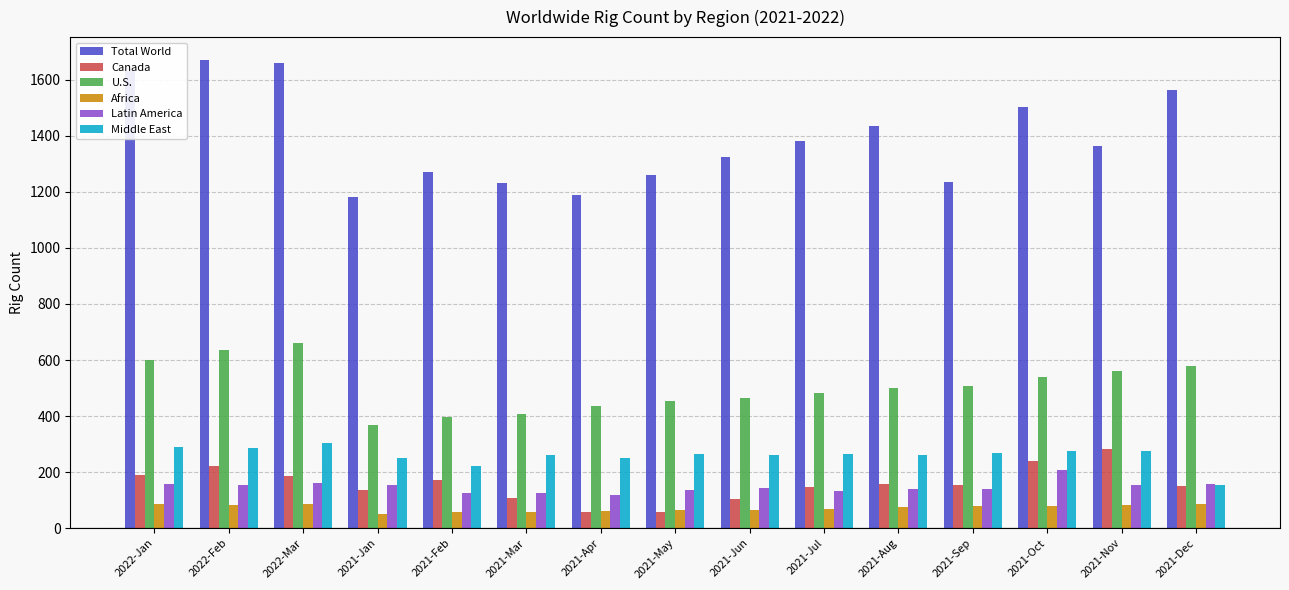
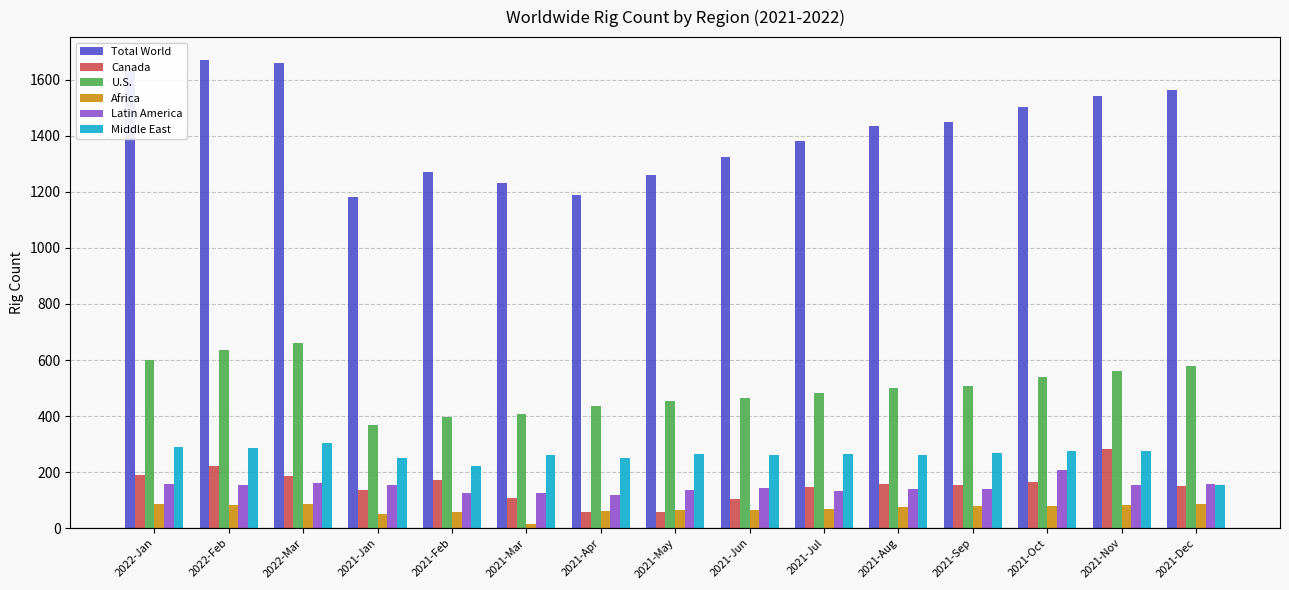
Africa, 2021-Mar: 60 -> 10
Total World, 2021-Sep: 1240 -> 1450
Canada, 2021-Oct: 240 -> 170
Total World, 2021-Nov: 1360 -> 1540
